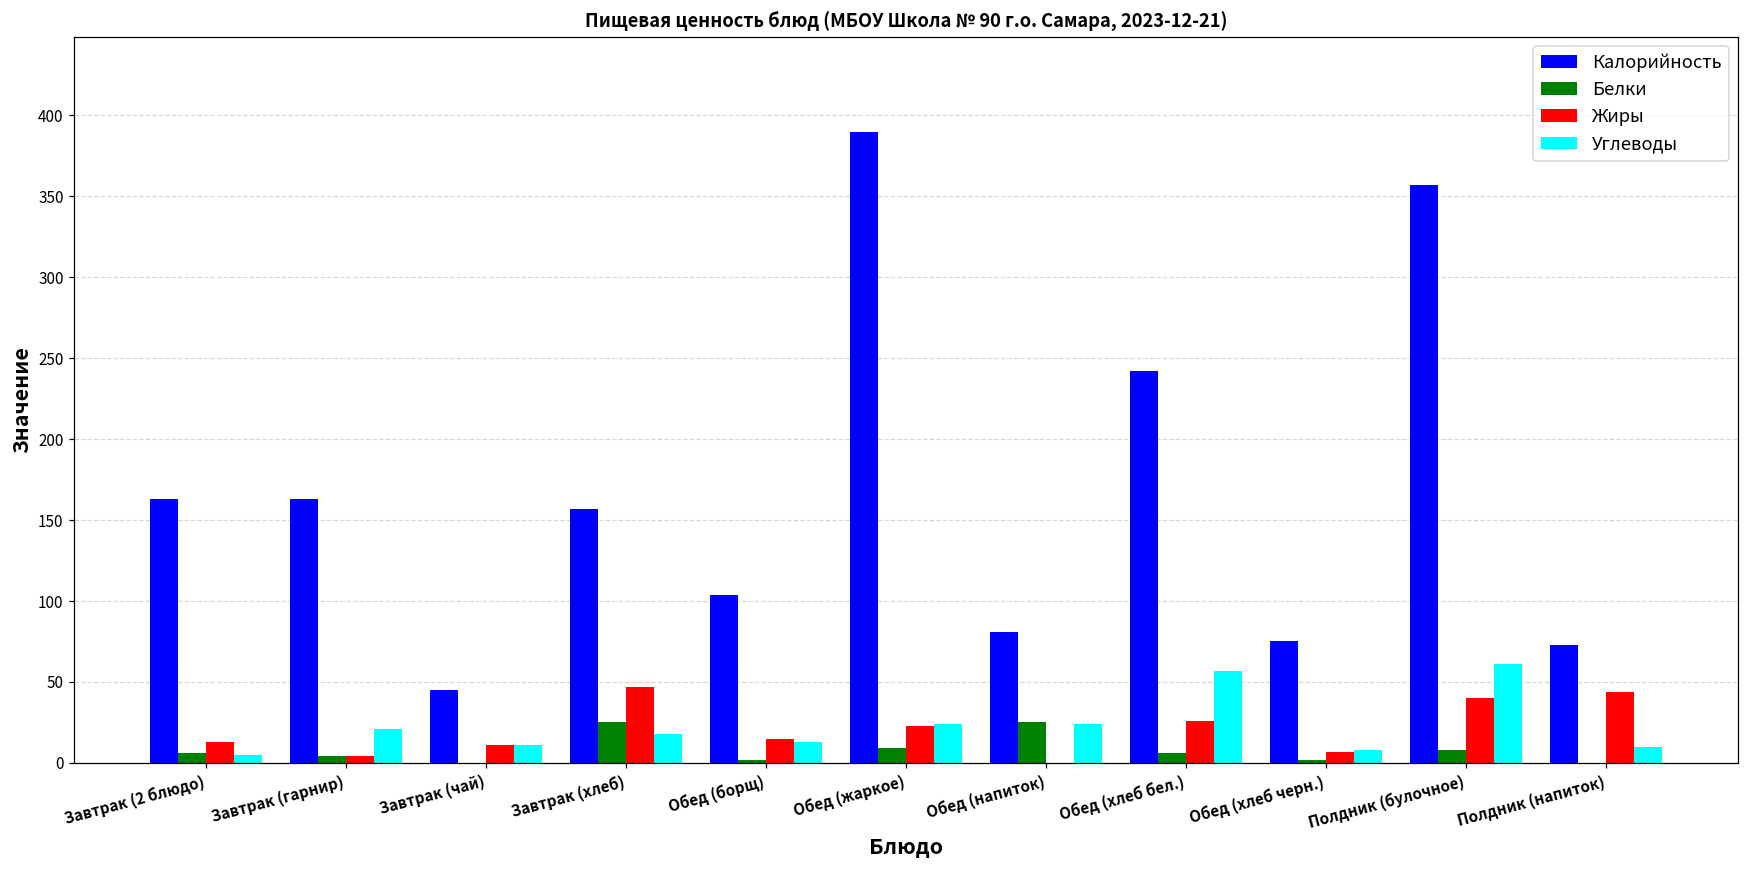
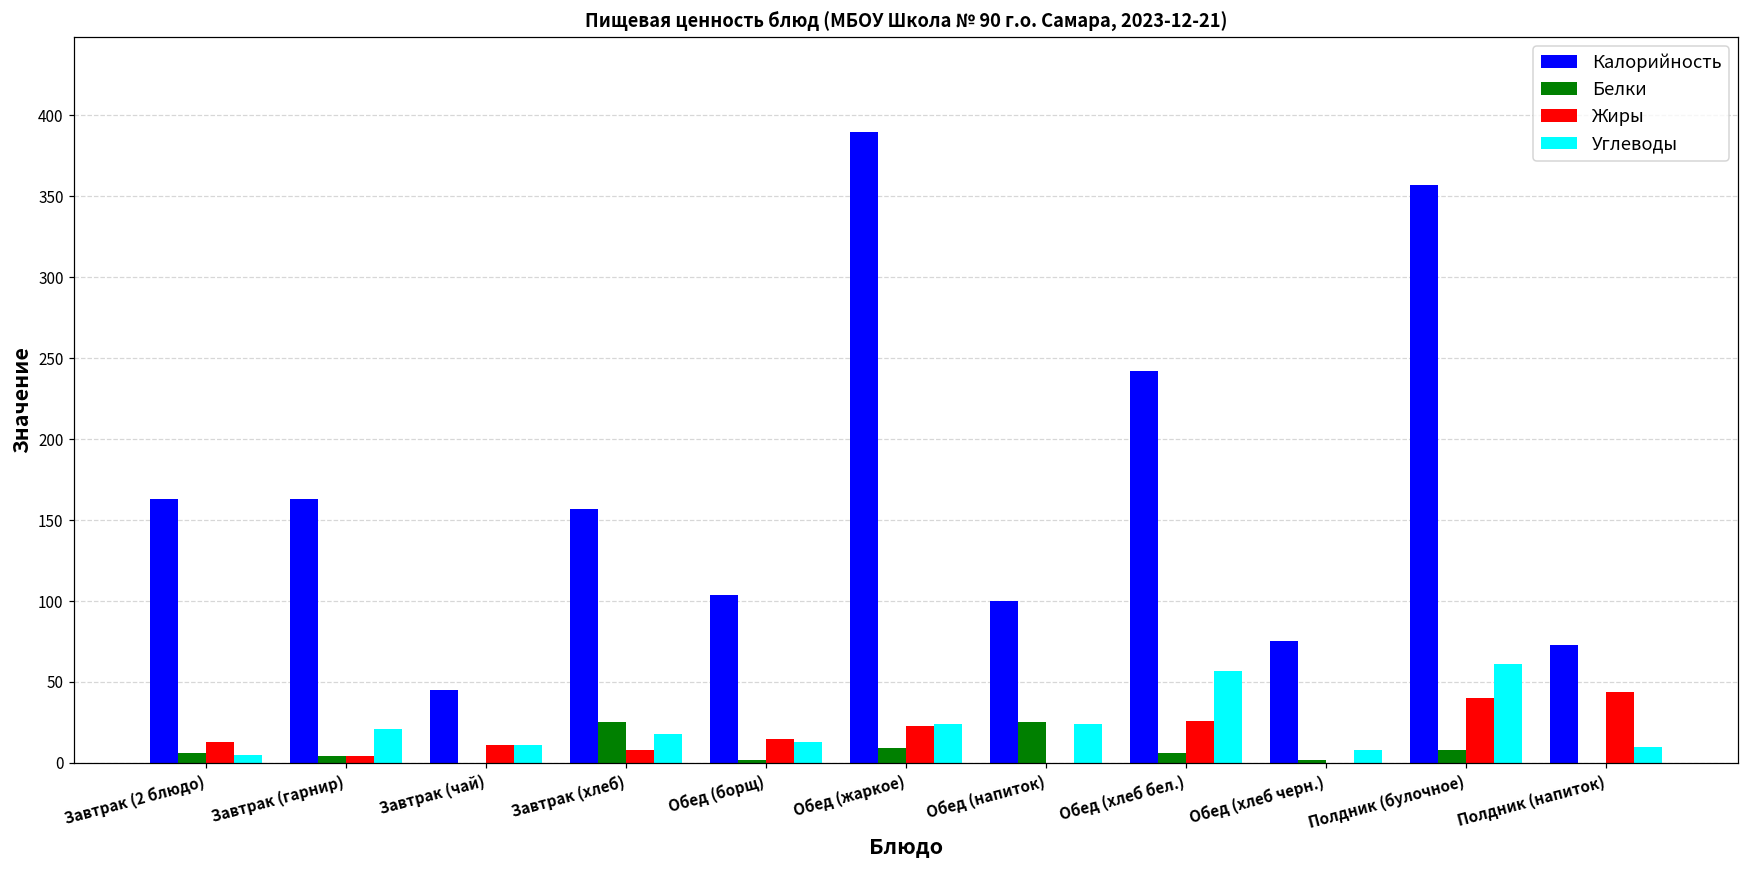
Жиры, Завтрак (хлеб): 47 -> 8
Калорийность, Обед (напиток): 81 -> 100
Жиры, Обед (хлеб черн.): 7 -> 0
